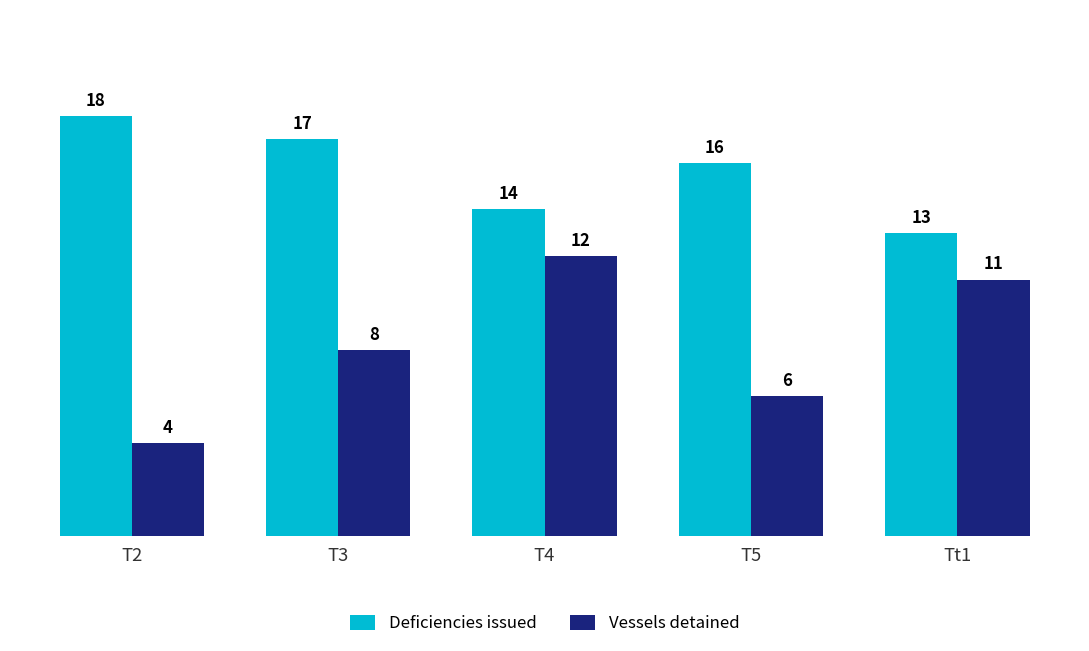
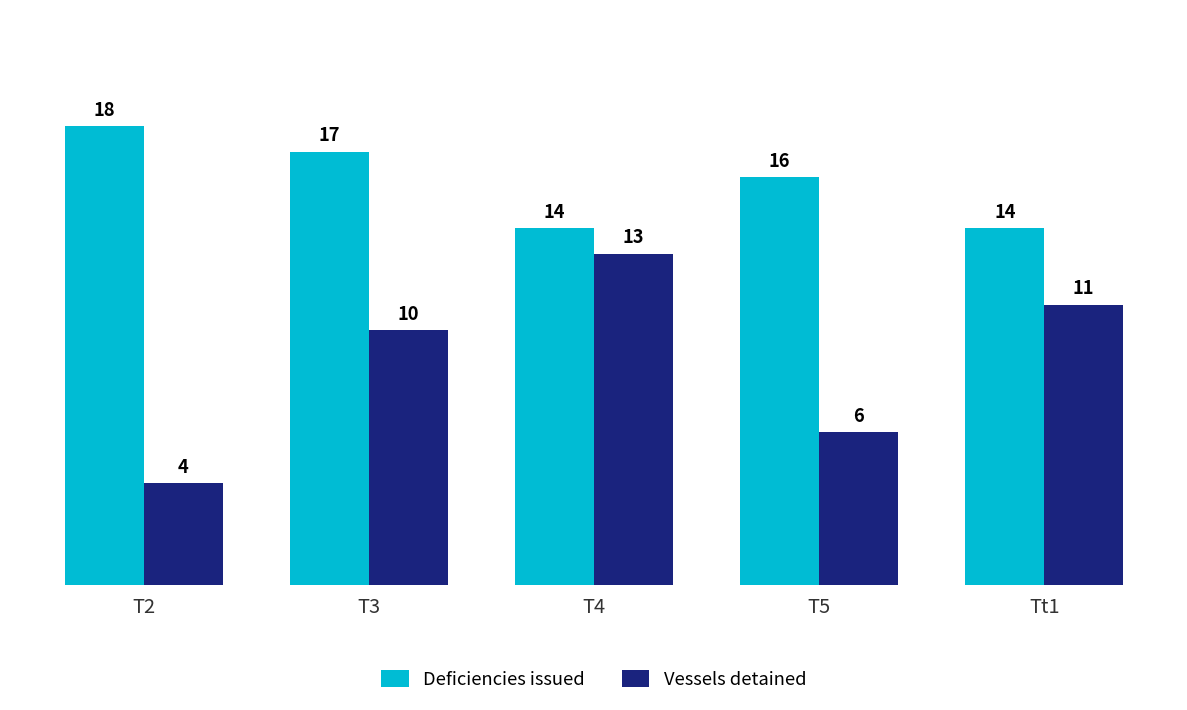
Vessels detained, T3: 8 -> 10
Vessels detained, T4: 12 -> 13
Deficiencies issued, Tt1: 13 -> 14
